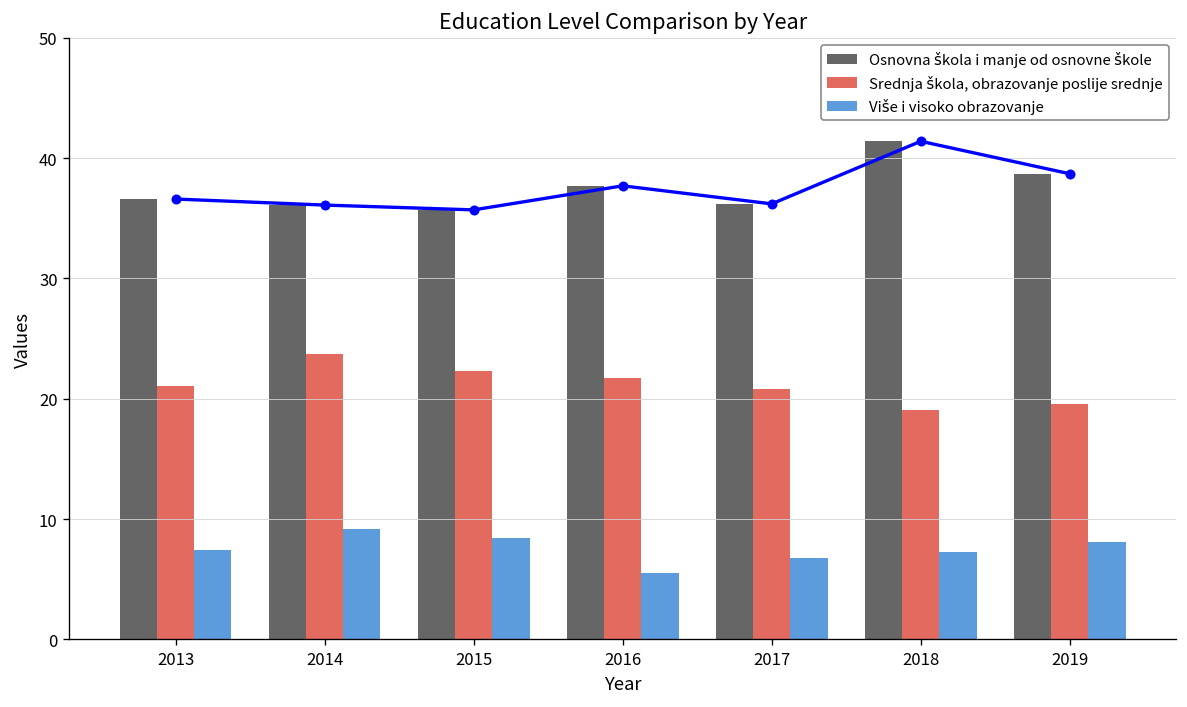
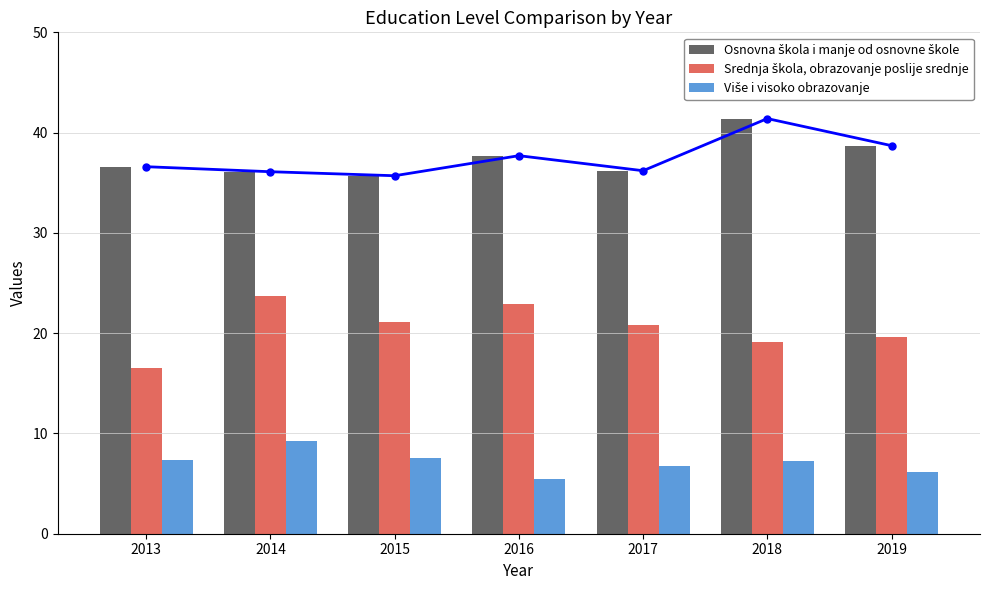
Srednja škola, obrazovanje poslije srednje, 2013: 21.1 -> 16.5
Srednja škola, obrazovanje poslije srednje, 2015: 22.3 -> 21.1
Više i visoko obrazovanje, 2015: 8.4 -> 7.6
Srednja škola, obrazovanje poslije srednje, 2016: 21.7 -> 22.9
Više i visoko obrazovanje, 2019: 8.1 -> 6.2
